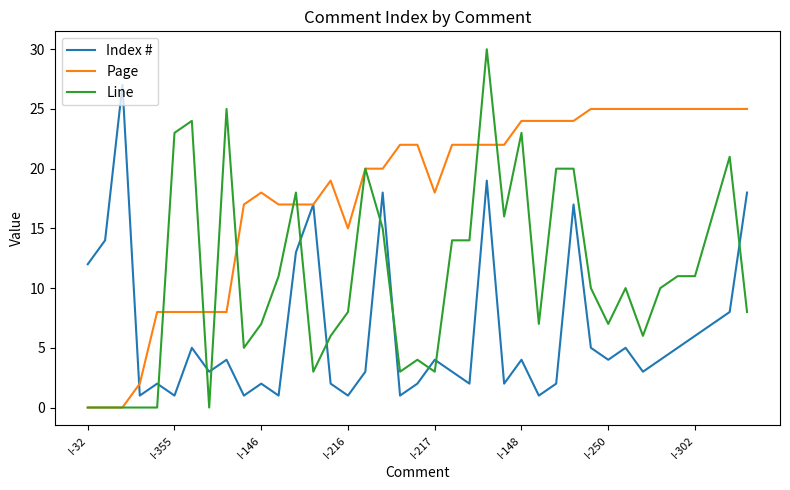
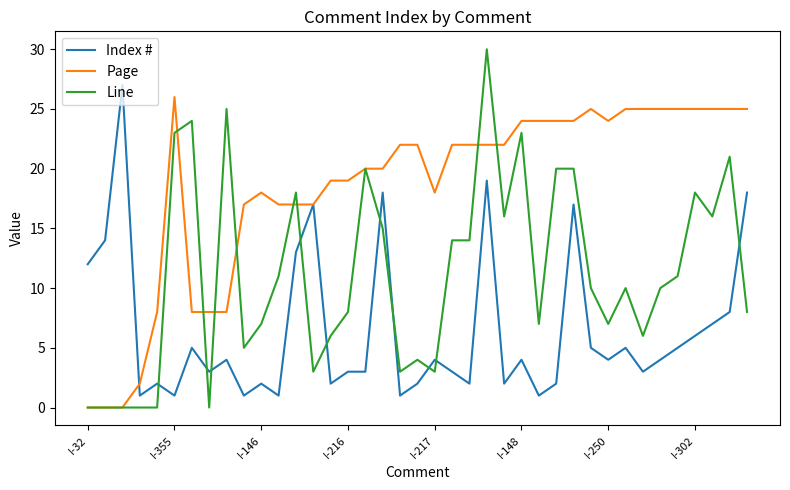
Page, I-355: 8 -> 26
Index #, I-216: 1 -> 3
Page, I-216: 15 -> 19
Page, I-250: 25 -> 24
Line, I-302: 11 -> 18
